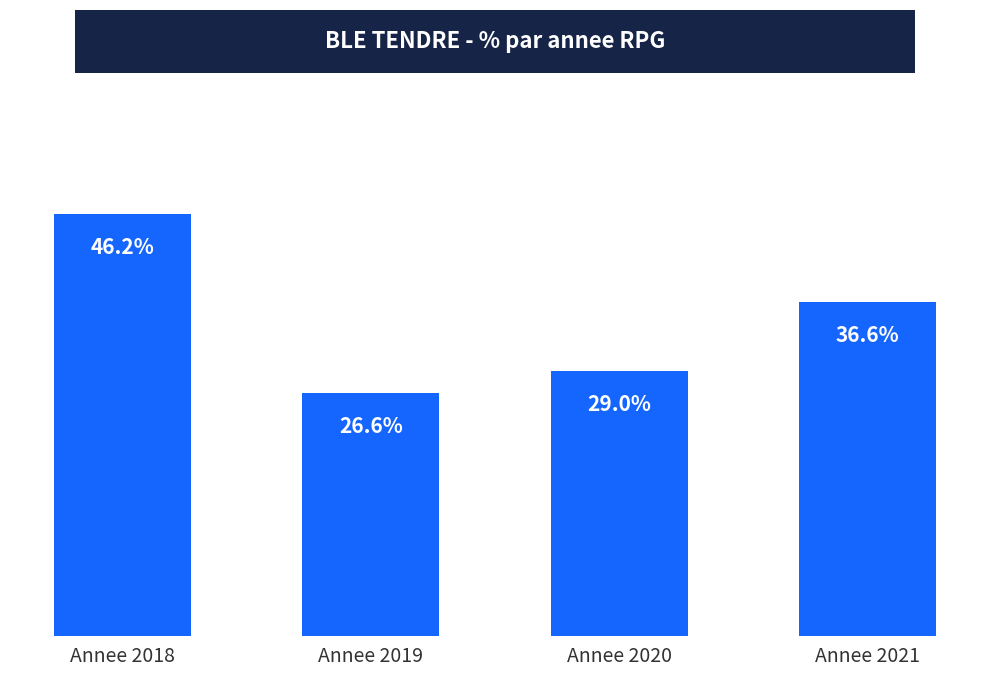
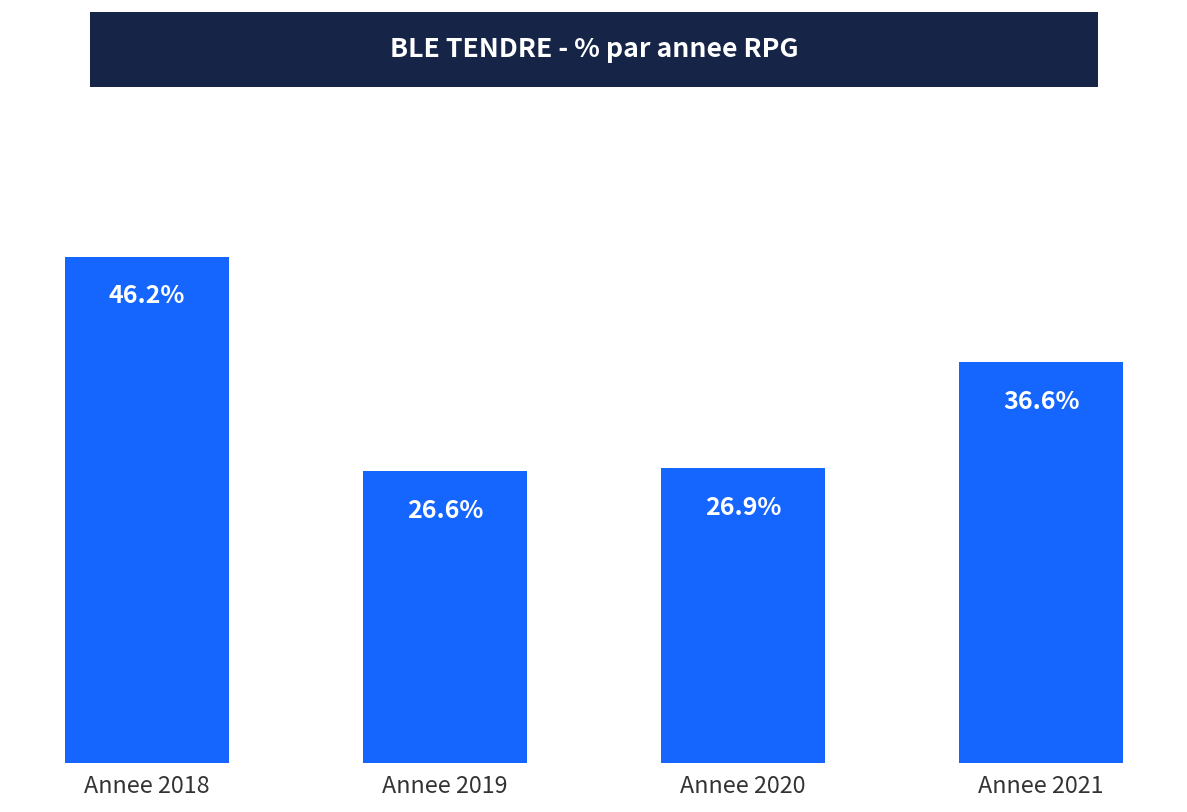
Annee 2020: 29.0% -> 26.9%
